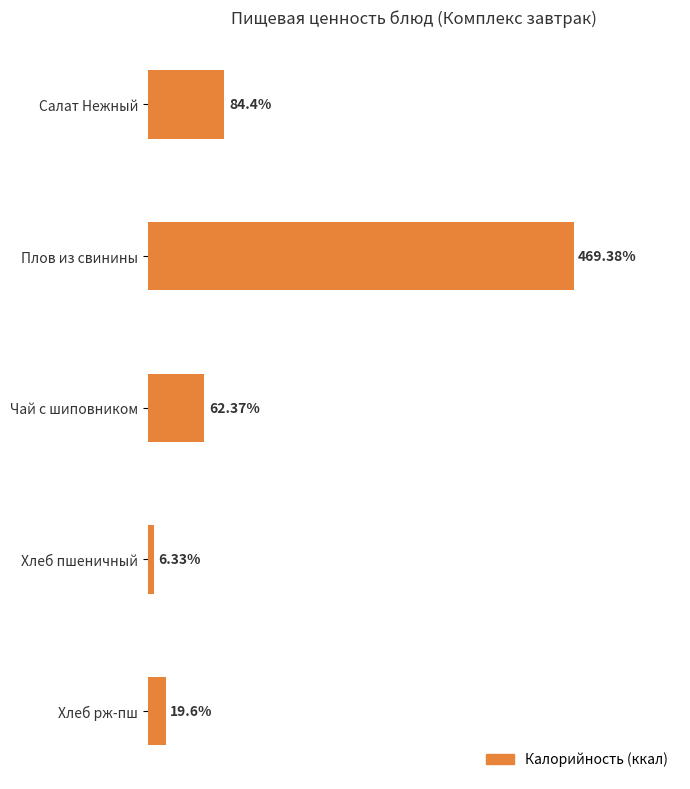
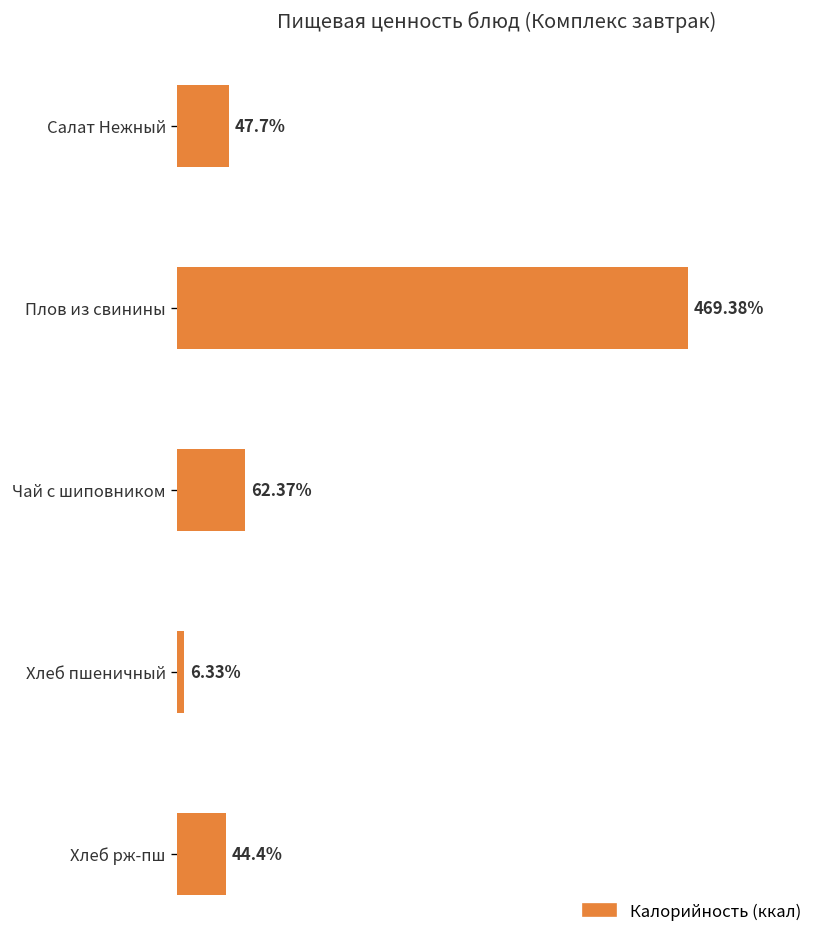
Салат Нежный: 84.4% -> 47.7%
Хлеб рж-пш: 19.6% -> 44.4%
